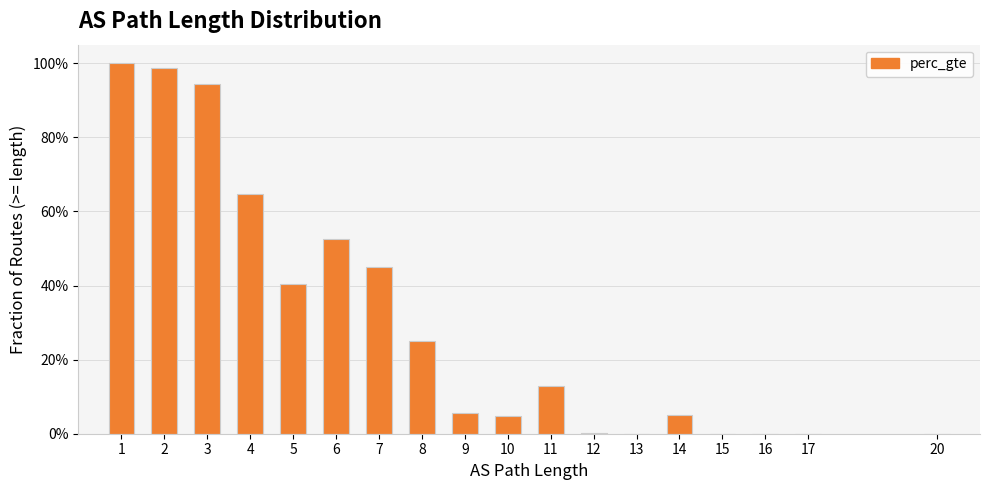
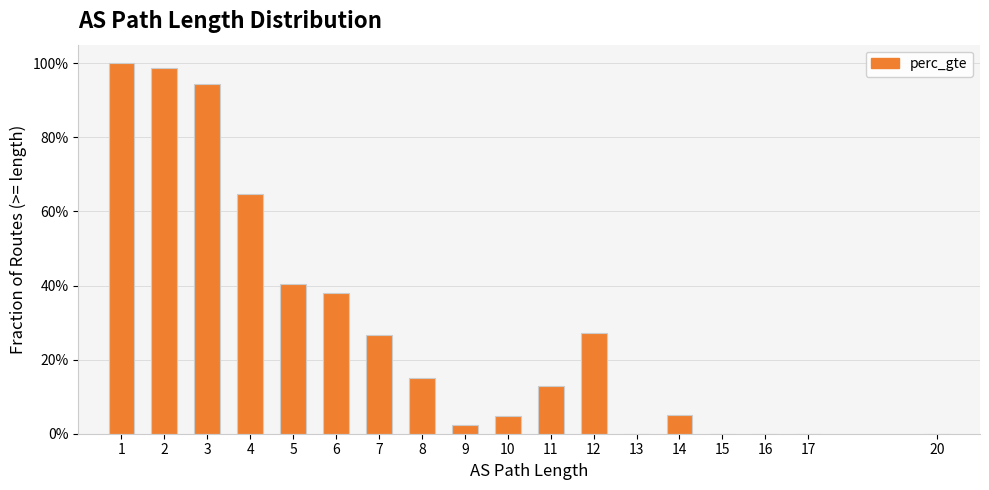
6: 53% -> 38%
7: 45% -> 27%
8: 25% -> 15%
9: 6% -> 2%
12: 0% -> 27%
